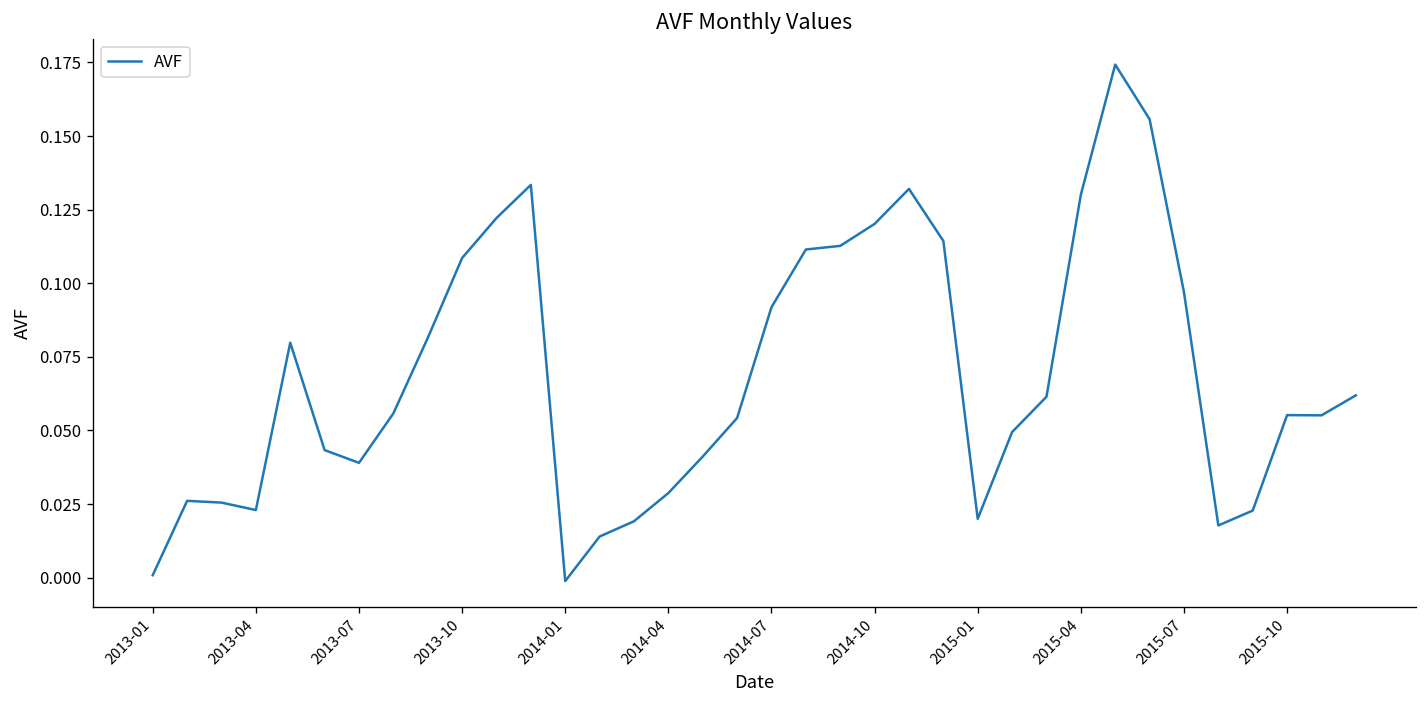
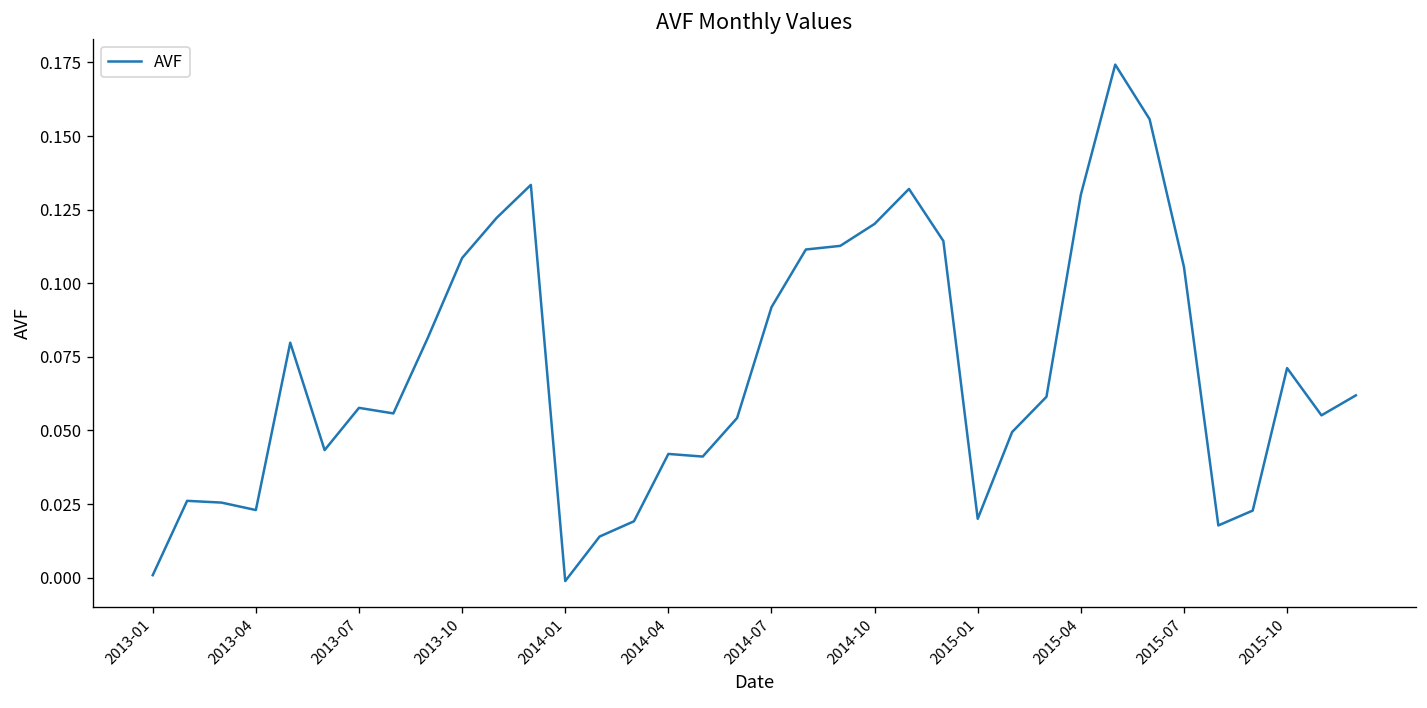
2013-07: 0.039 -> 0.058
2014-04: 0.029 -> 0.042
2015-07: 0.097 -> 0.106
2015-10: 0.055 -> 0.071
